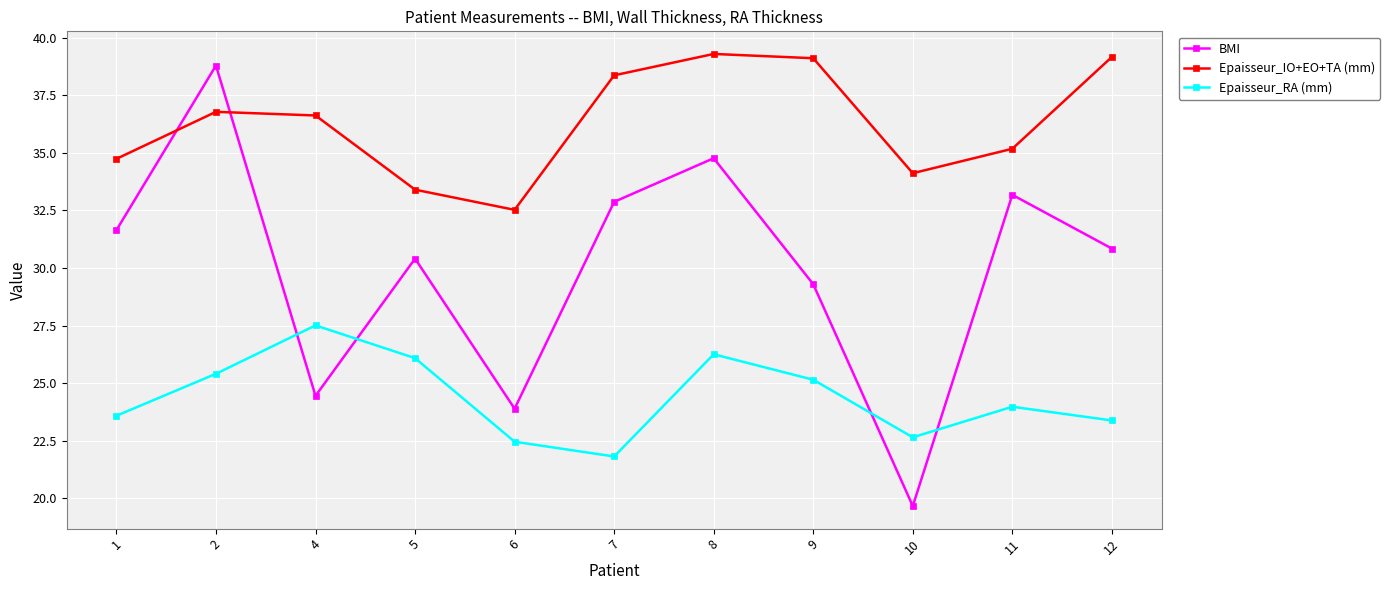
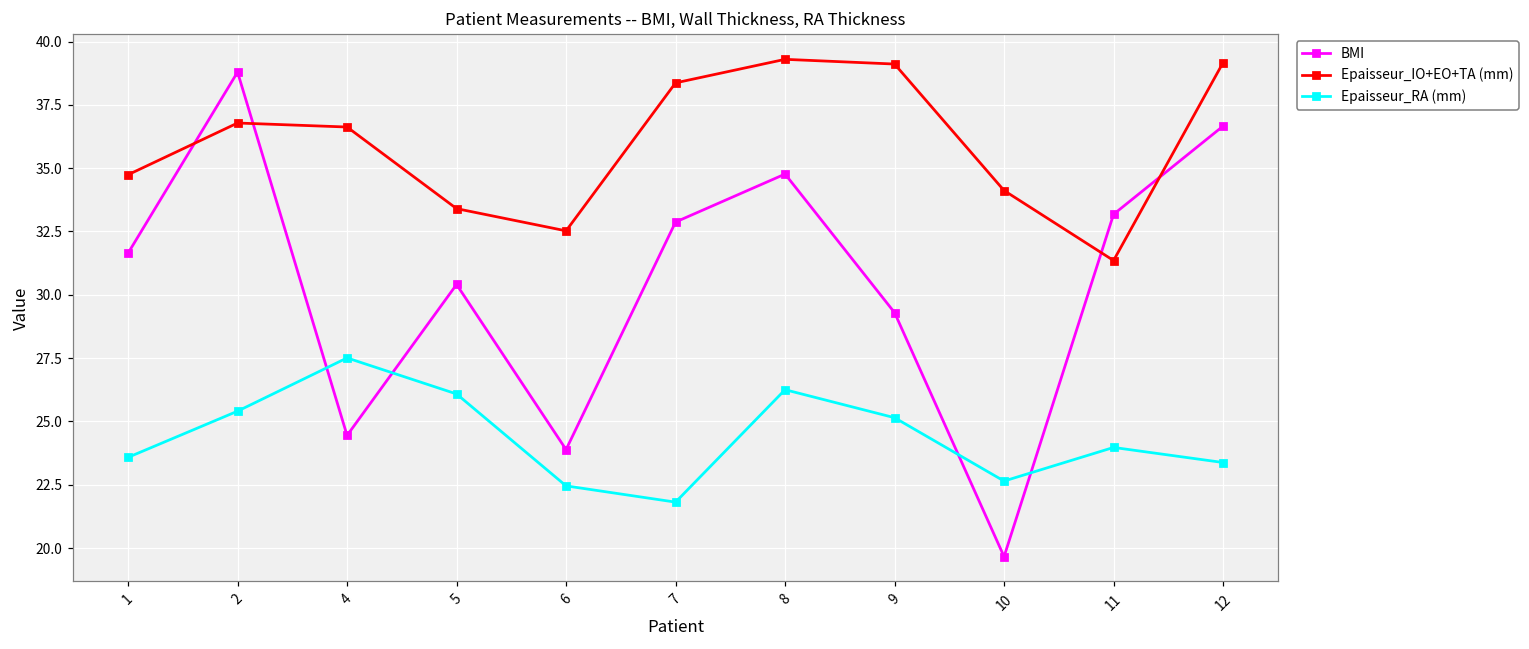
Epaisseur_IO+EO+TA (mm), 11: 35.2 -> 31.4
BMI, 12: 30.8 -> 36.7
